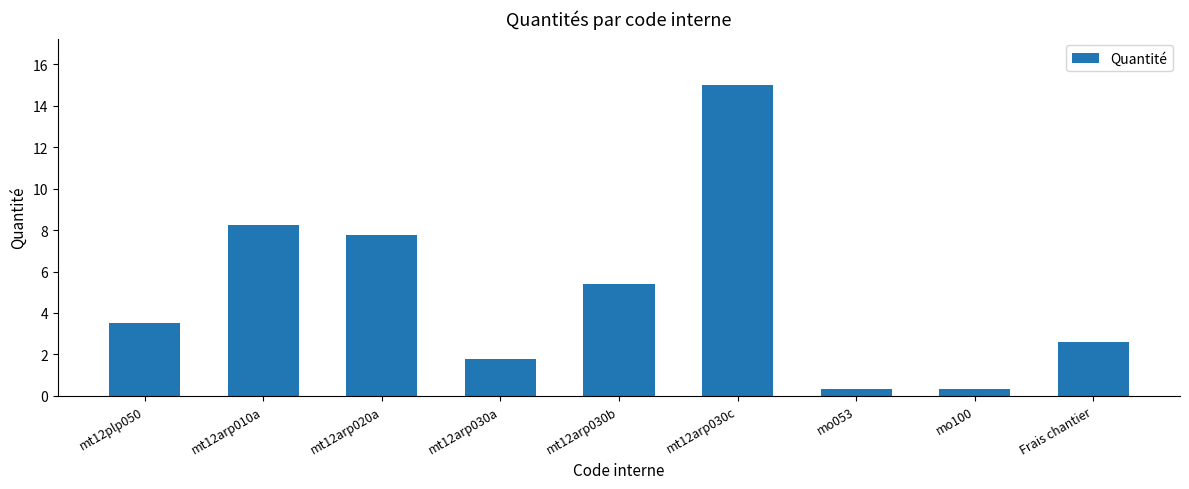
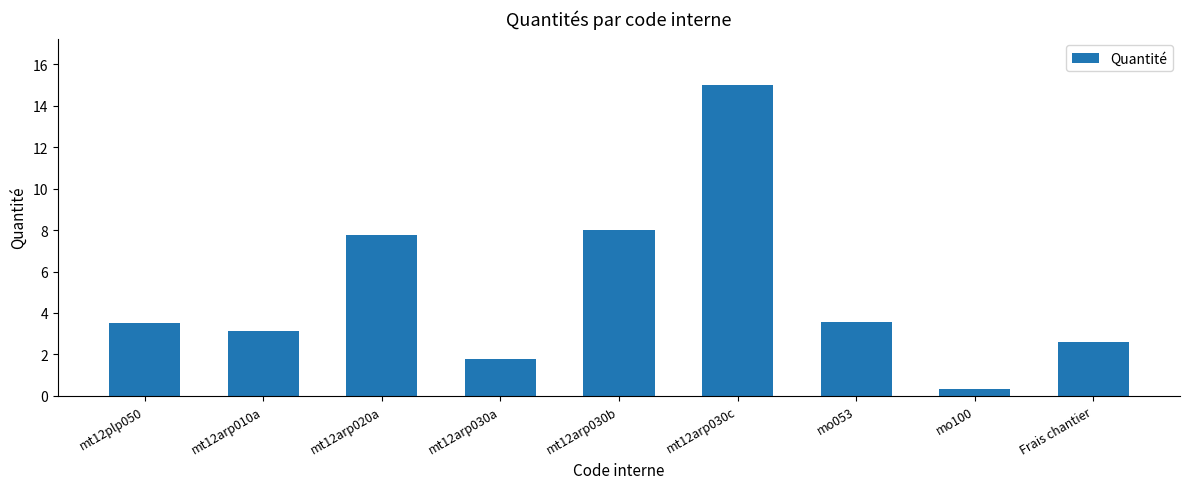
mt12arp010a: 8.2 -> 3.2
mt12arp030b: 5.4 -> 8.0
mo053: 0.3 -> 3.6
